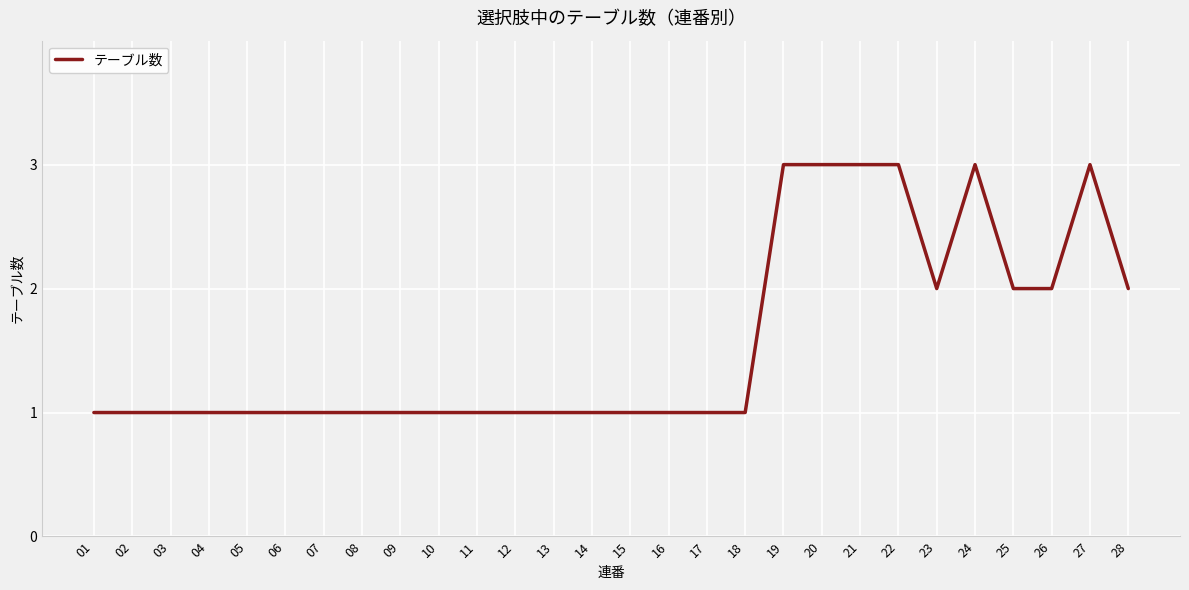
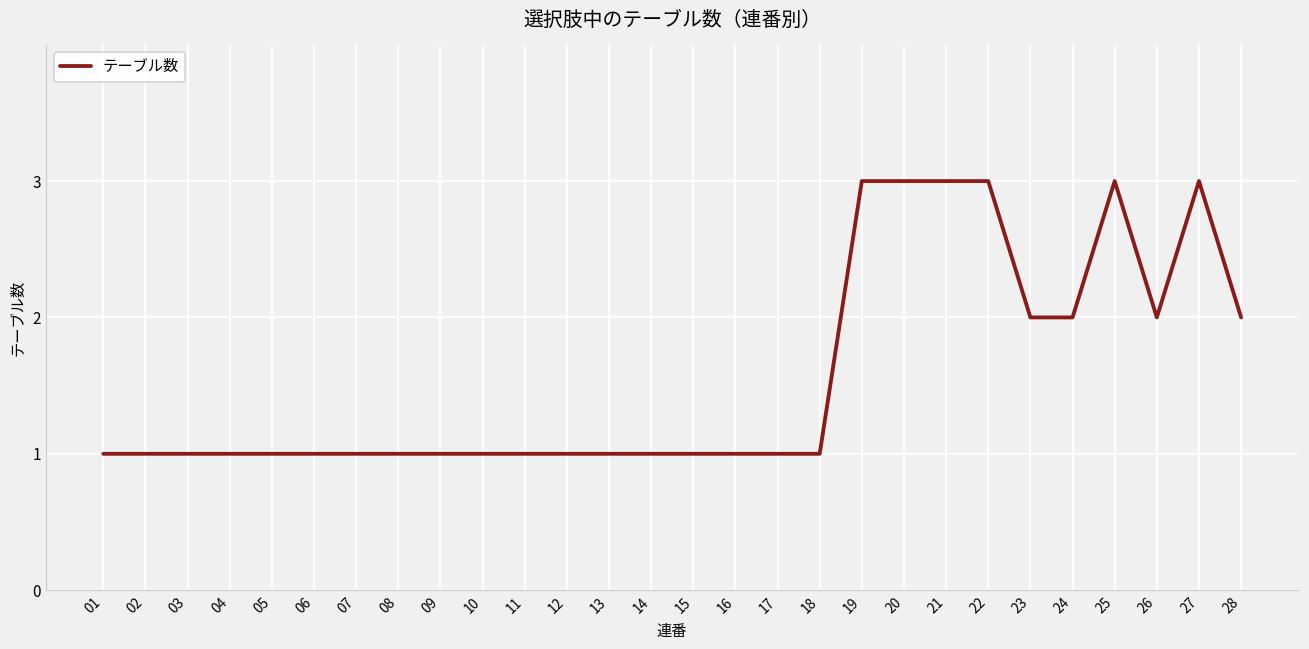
24: 3 -> 2
25: 2 -> 3
